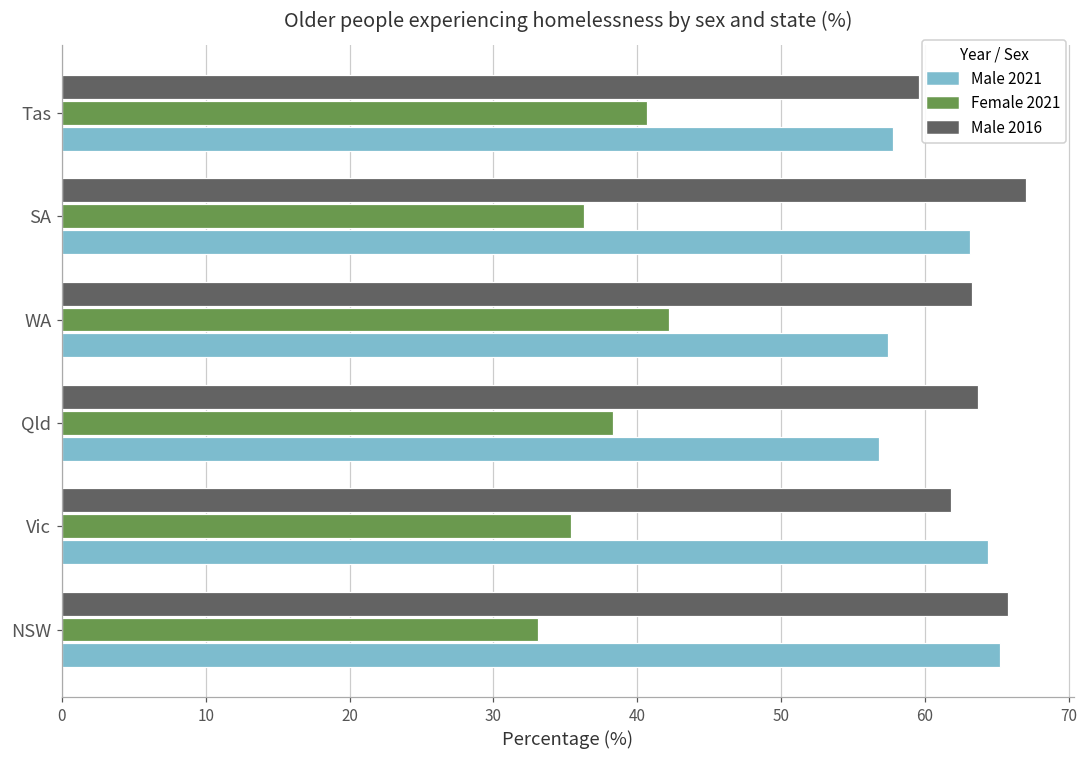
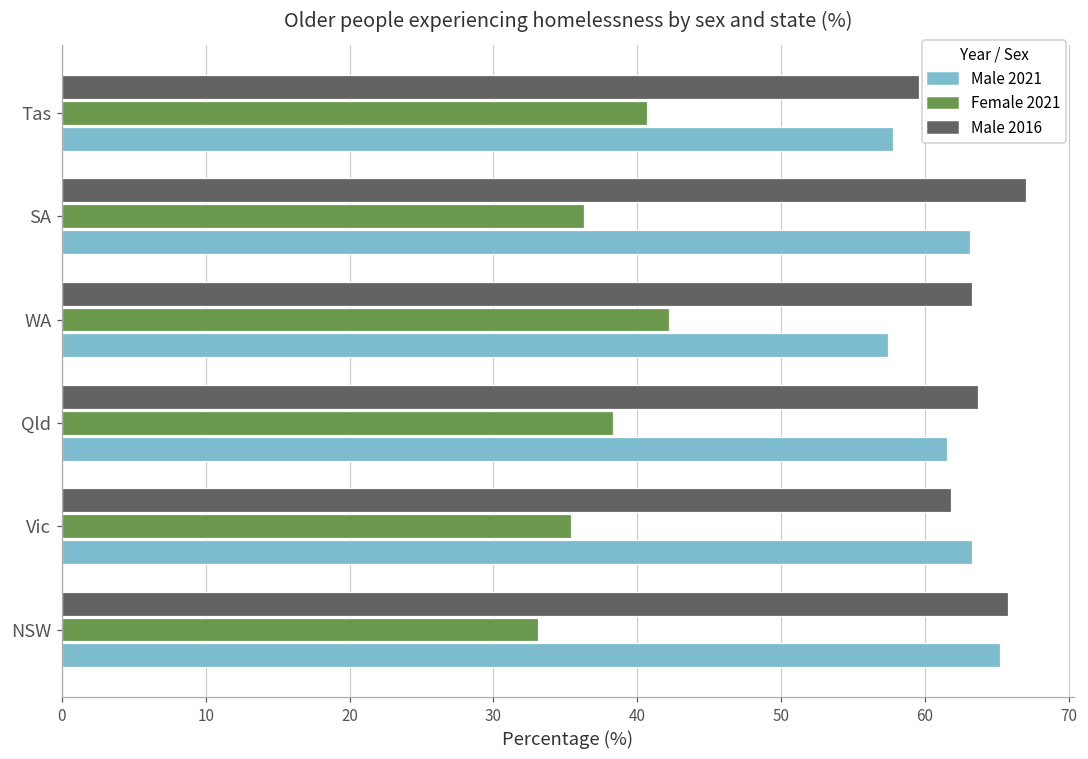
Male 2021, Qld: 56.8 -> 61.5
Male 2021, Vic: 64.4 -> 63.3
